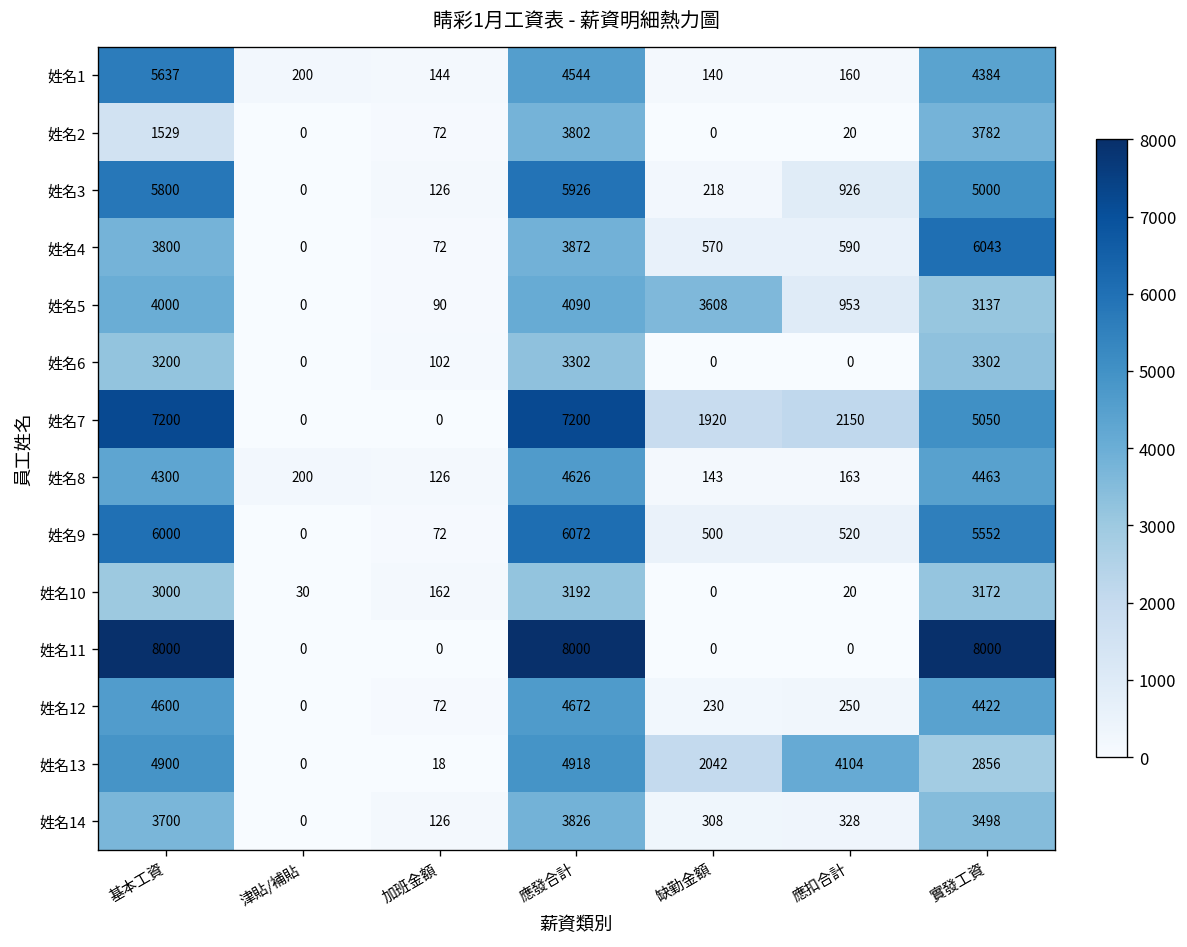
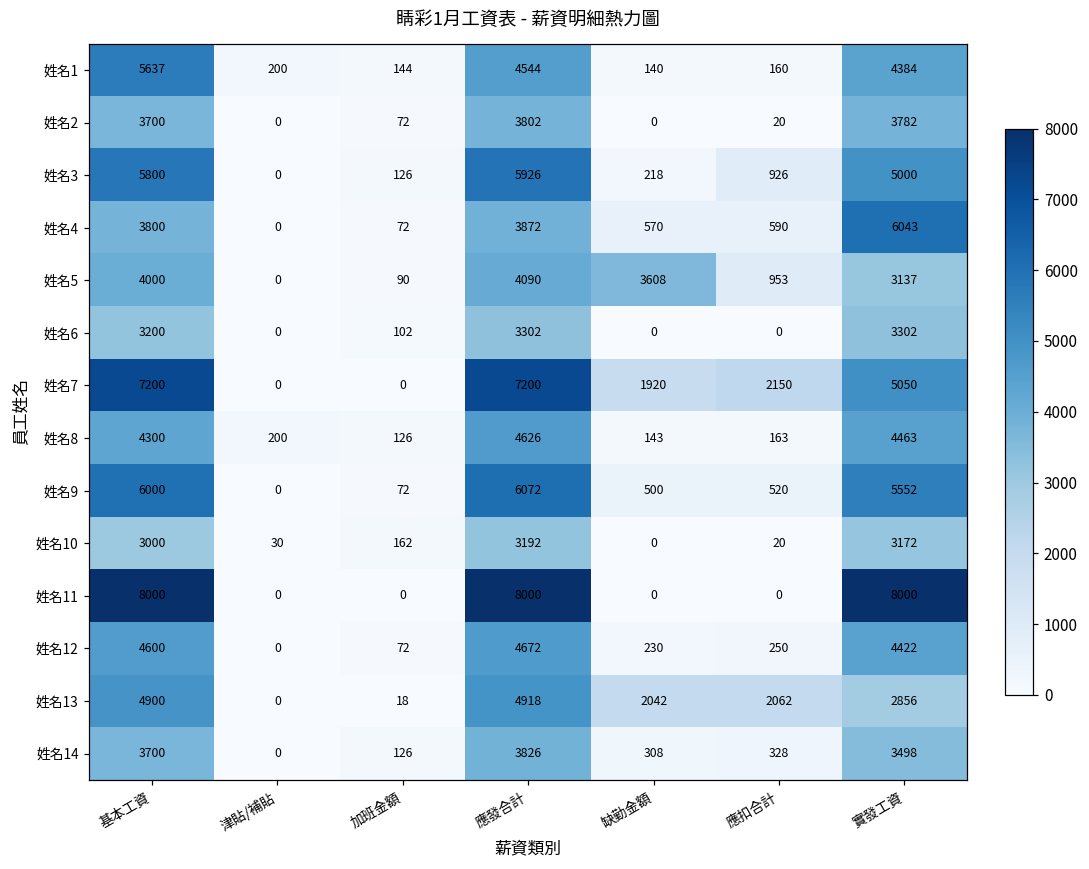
姓名2, 基本工資: 1529 -> 3700
姓名13, 應扣合計: 4104 -> 2062
